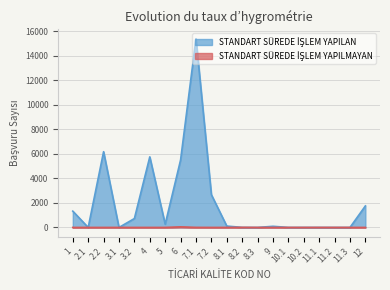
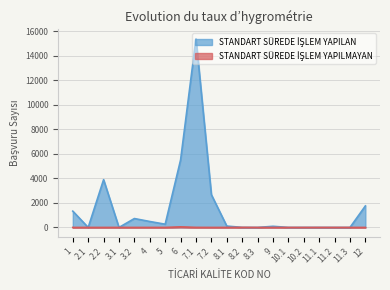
STANDART SÜREDE İŞLEM YAPILAN, 2.2: 6200 -> 3900
STANDART SÜREDE İŞLEM YAPILAN, 4: 5700 -> 500
